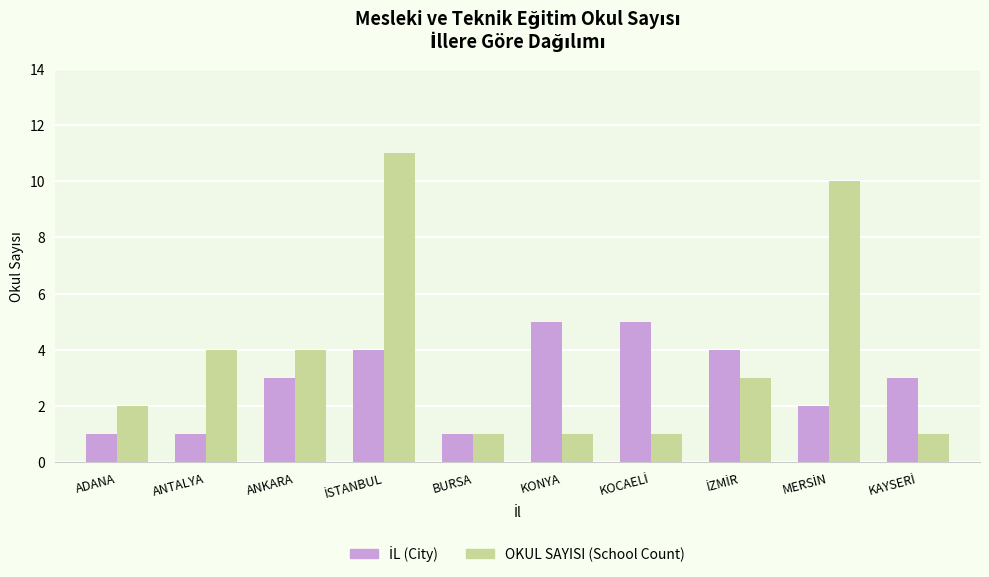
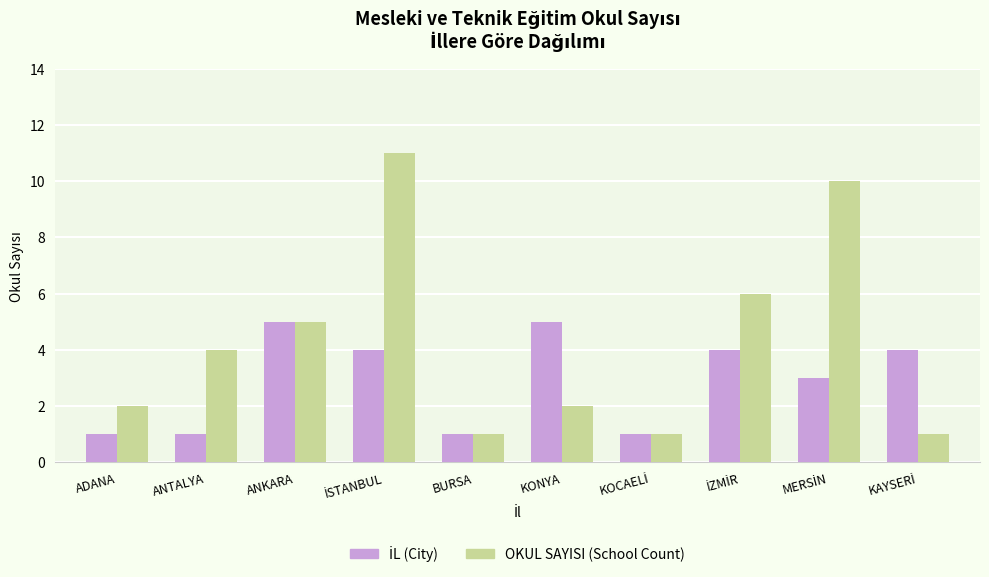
İL (City), ANKARA: 3 -> 5
OKUL SAYISI (School Count), ANKARA: 4 -> 5
OKUL SAYISI (School Count), KONYA: 1 -> 2
İL (City), KOCAELİ: 5 -> 1
OKUL SAYISI (School Count), İZMİR: 3 -> 6
İL (City), MERSİN: 2 -> 3
İL (City), KAYSERİ: 3 -> 4
